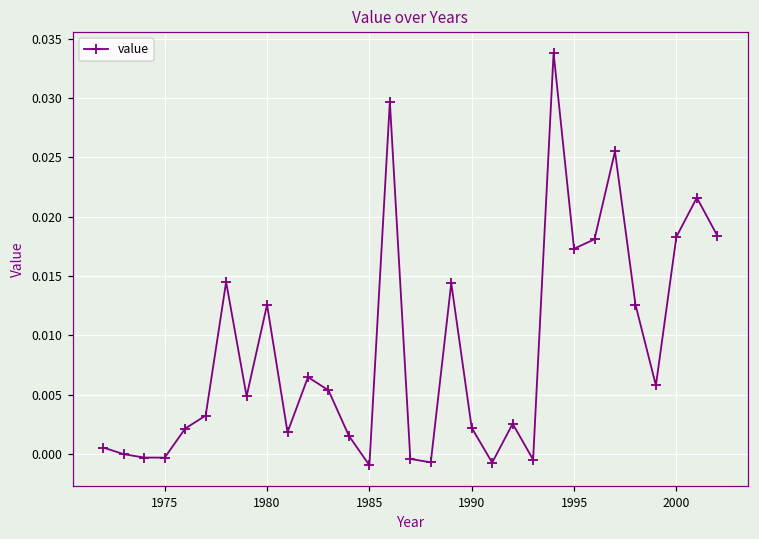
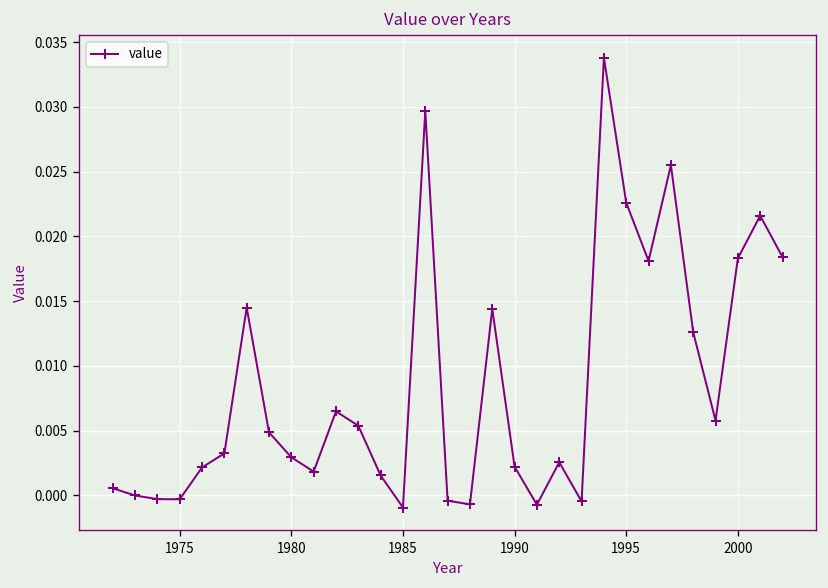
1980: 0.0126 -> 0.0029
1995: 0.0173 -> 0.0226
